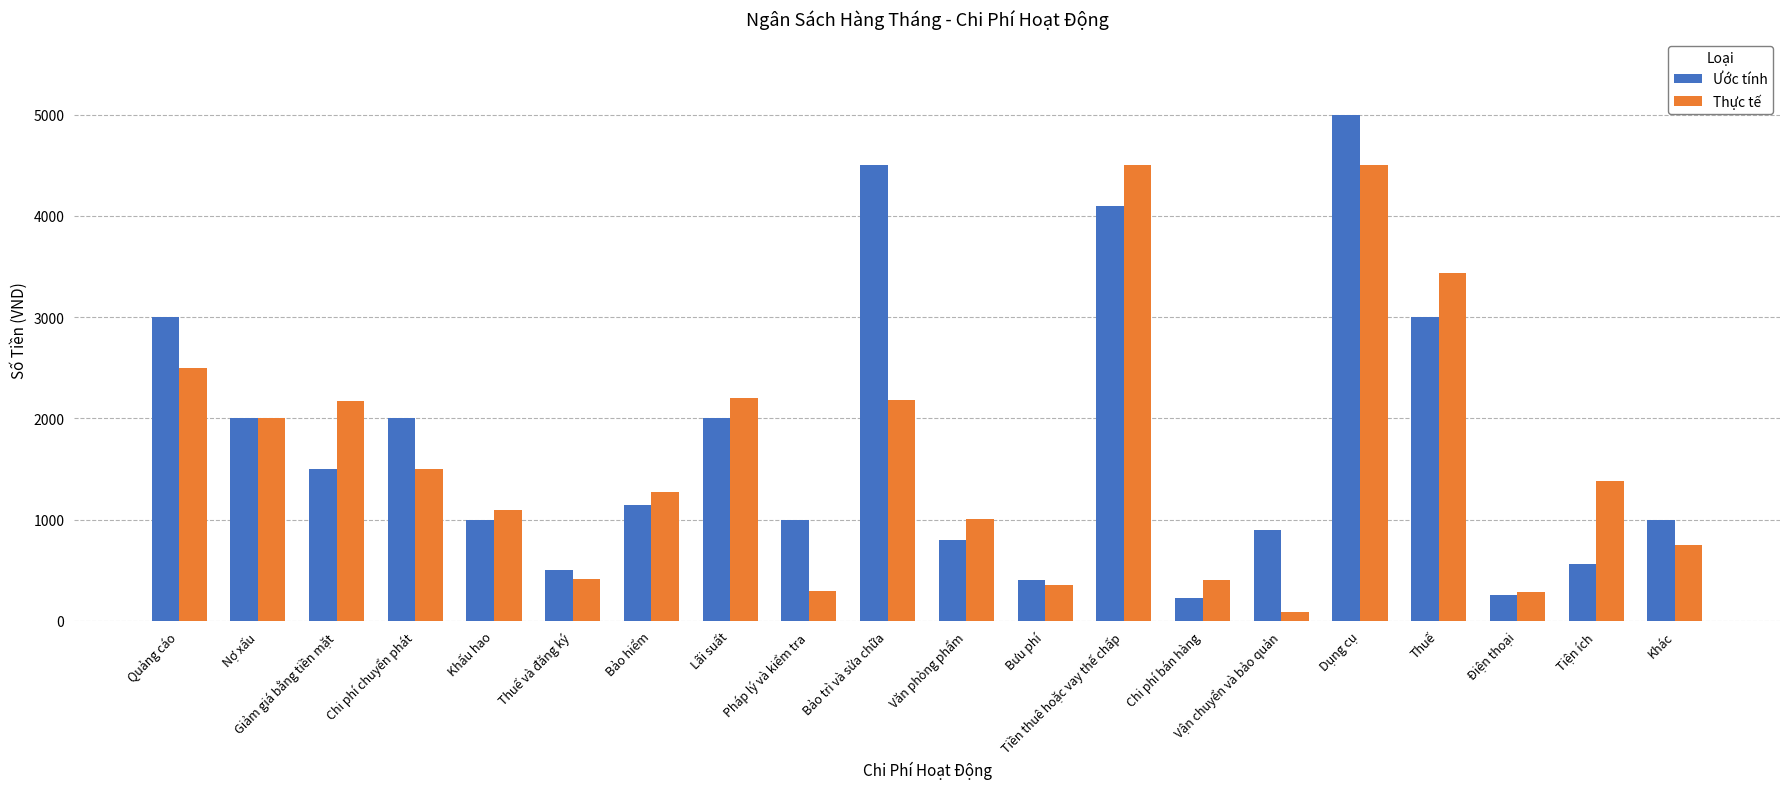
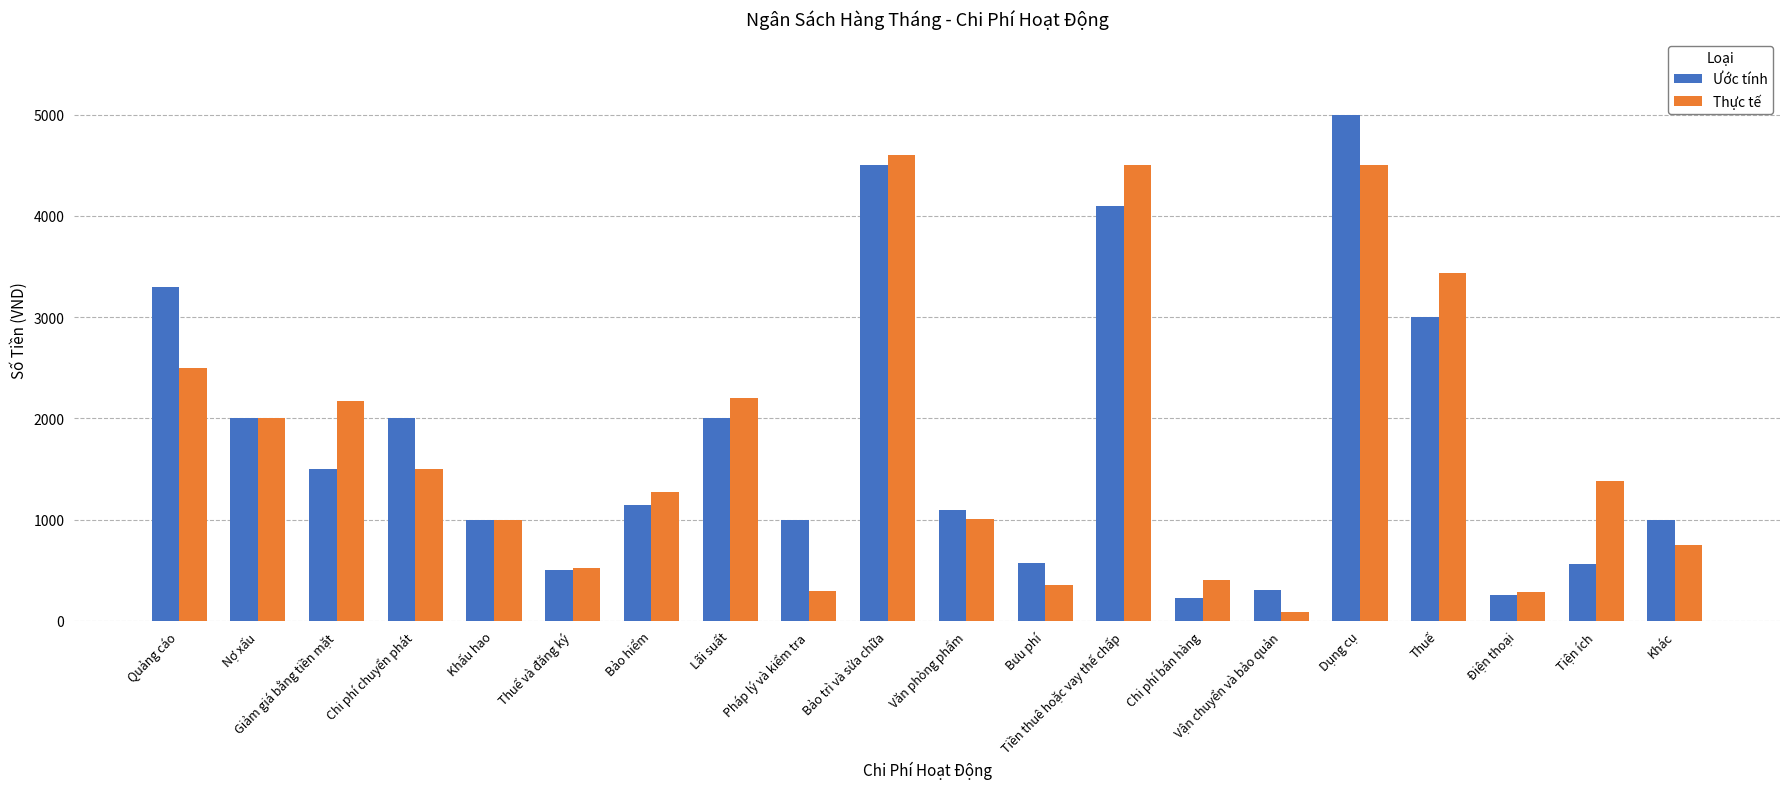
Ước tính, Quảng cáo: 3000 -> 3300
Thực tế, Khấu hao: 1100 -> 1000
Thực tế, Thuế và đăng ký: 410 -> 530
Thực tế, Bảo trì và sửa chữa: 2180 -> 4600
Ước tính, Văn phòng phẩm: 800 -> 1090
Ước tính, Bưu phí: 400 -> 570
Ước tính, Vận chuyển và bảo quản: 900 -> 300
